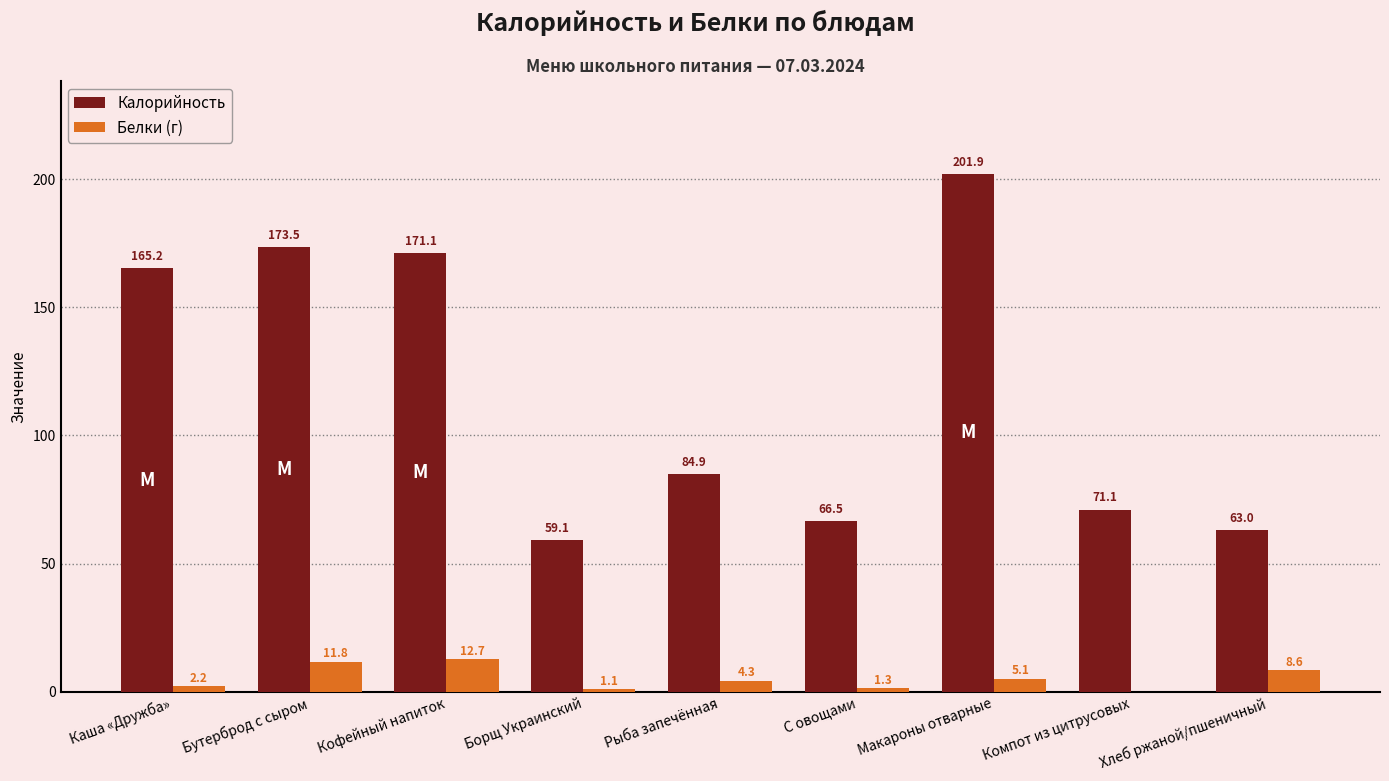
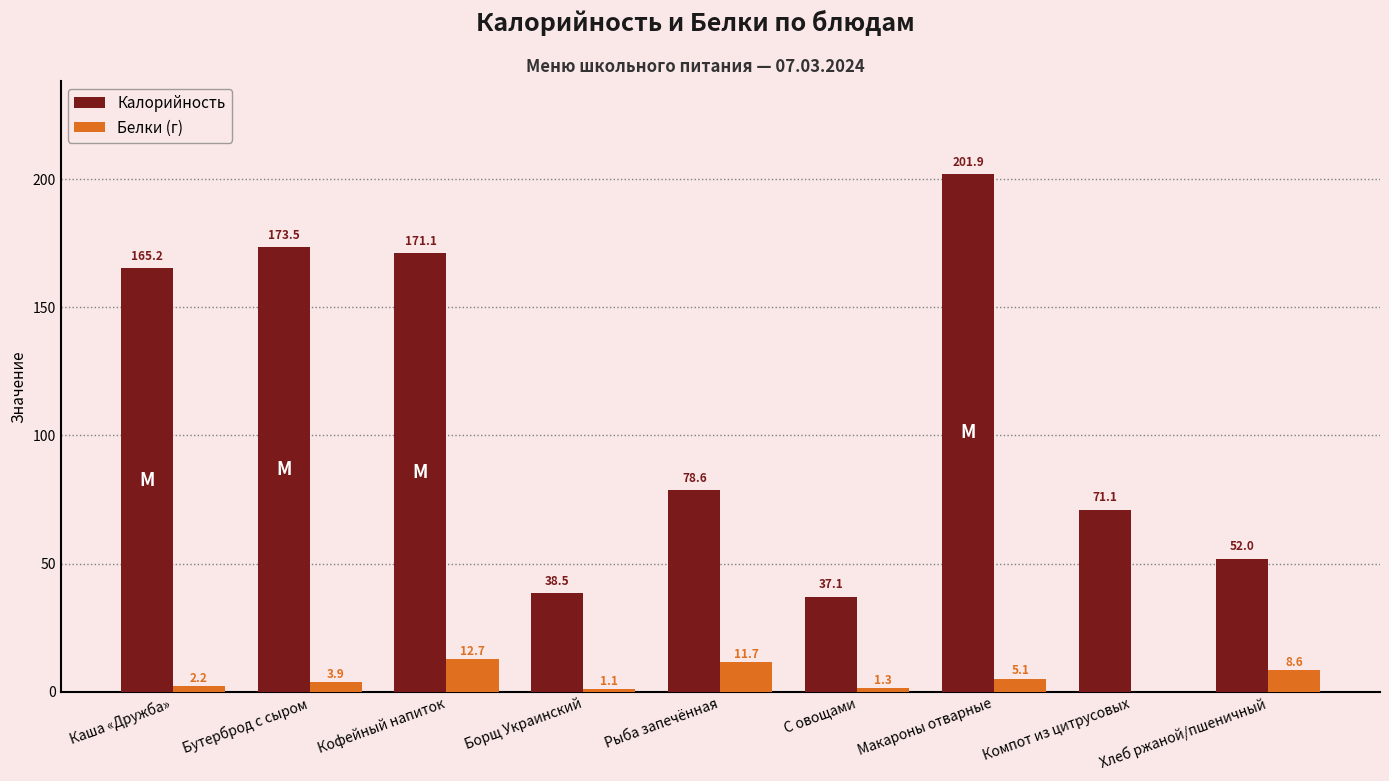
Белки (г), Бутерброд с сыром: 11.8 -> 3.9
Калорийность, Борщ Украинский: 59.1 -> 38.5
Калорийность, Рыба запечённая: 84.9 -> 78.6
Белки (г), Рыба запечённая: 4.3 -> 11.7
Калорийность, С овощами: 66.5 -> 37.1
Калорийность, Хлеб ржаной/пшеничный: 63.0 -> 52.0
